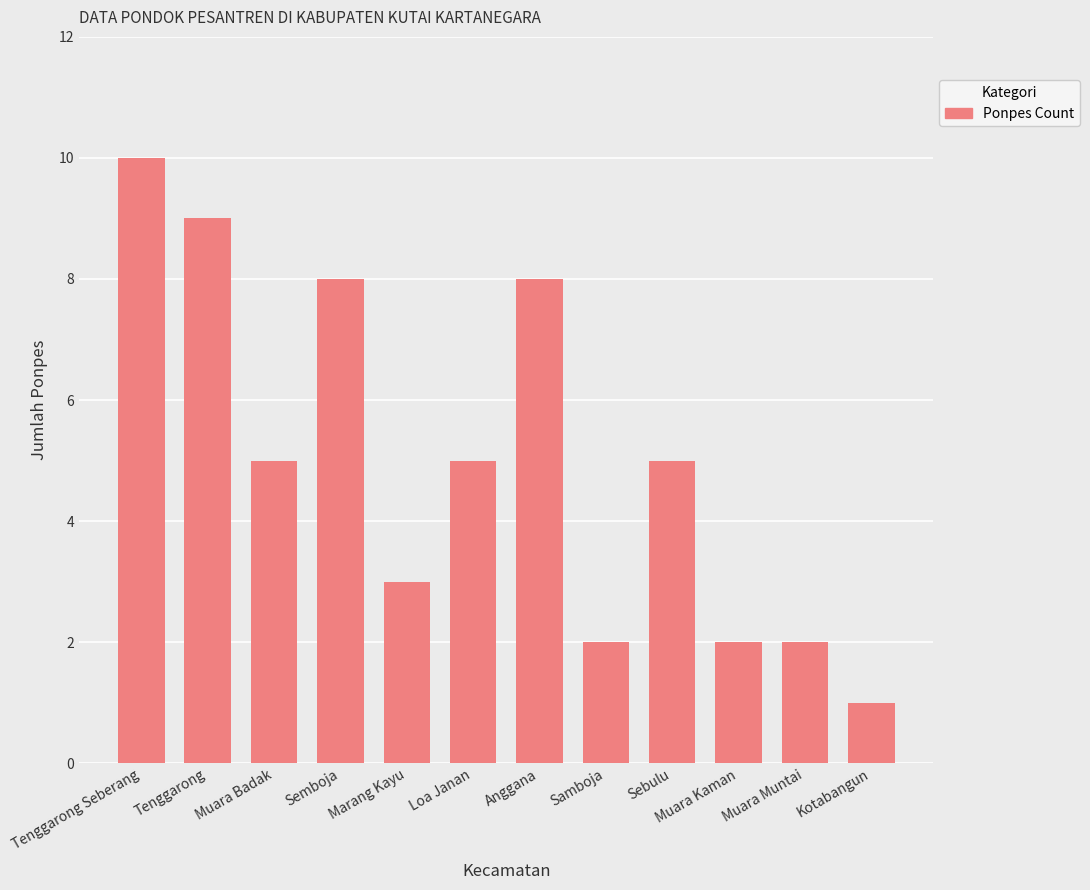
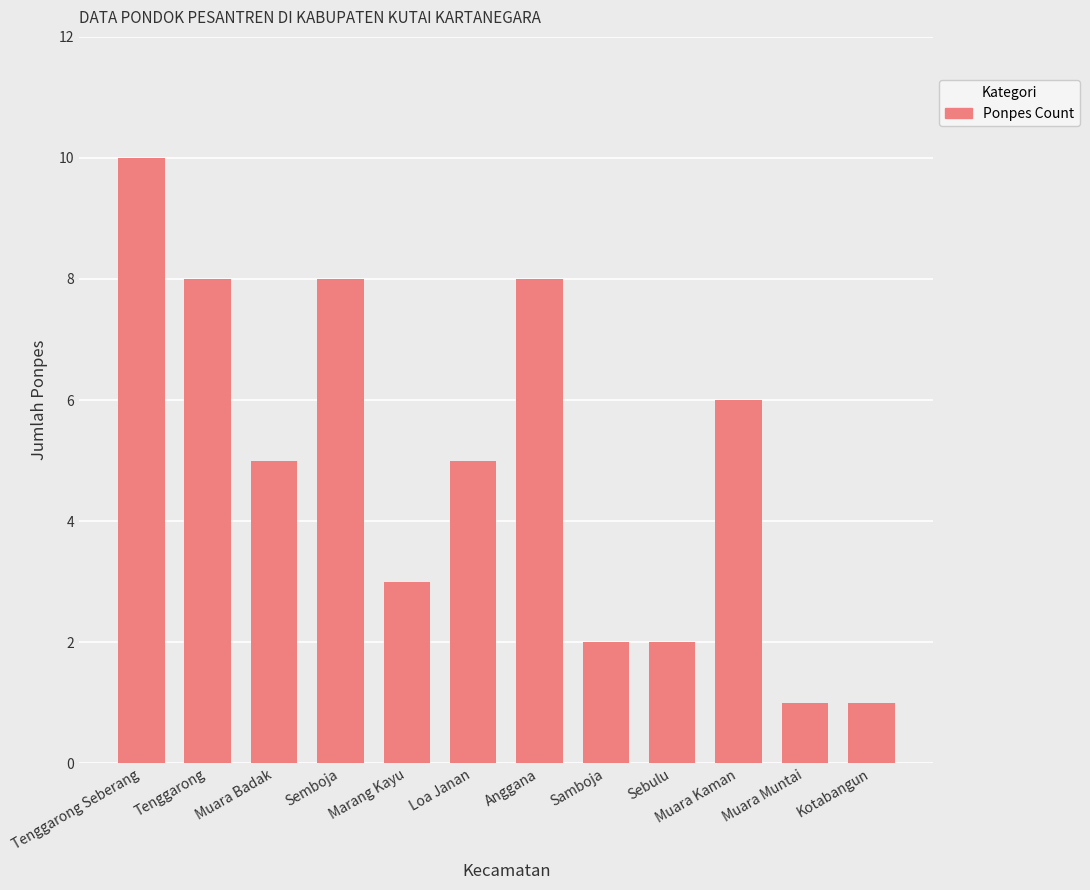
Tenggarong: 9 -> 8
Sebulu: 5 -> 2
Muara Kaman: 2 -> 6
Muara Muntai: 2 -> 1
